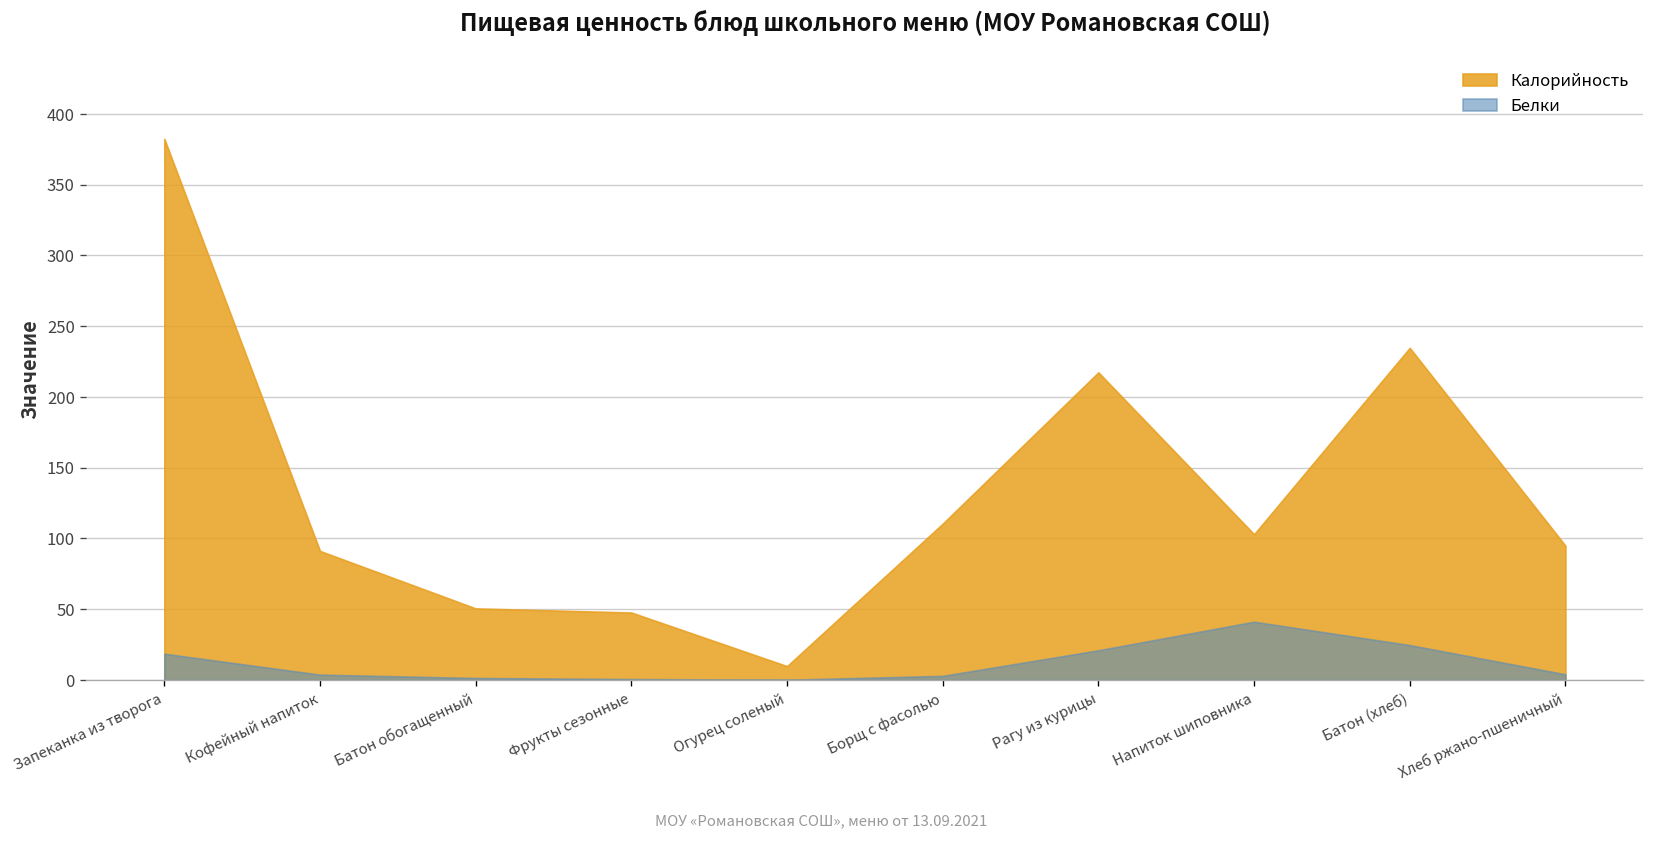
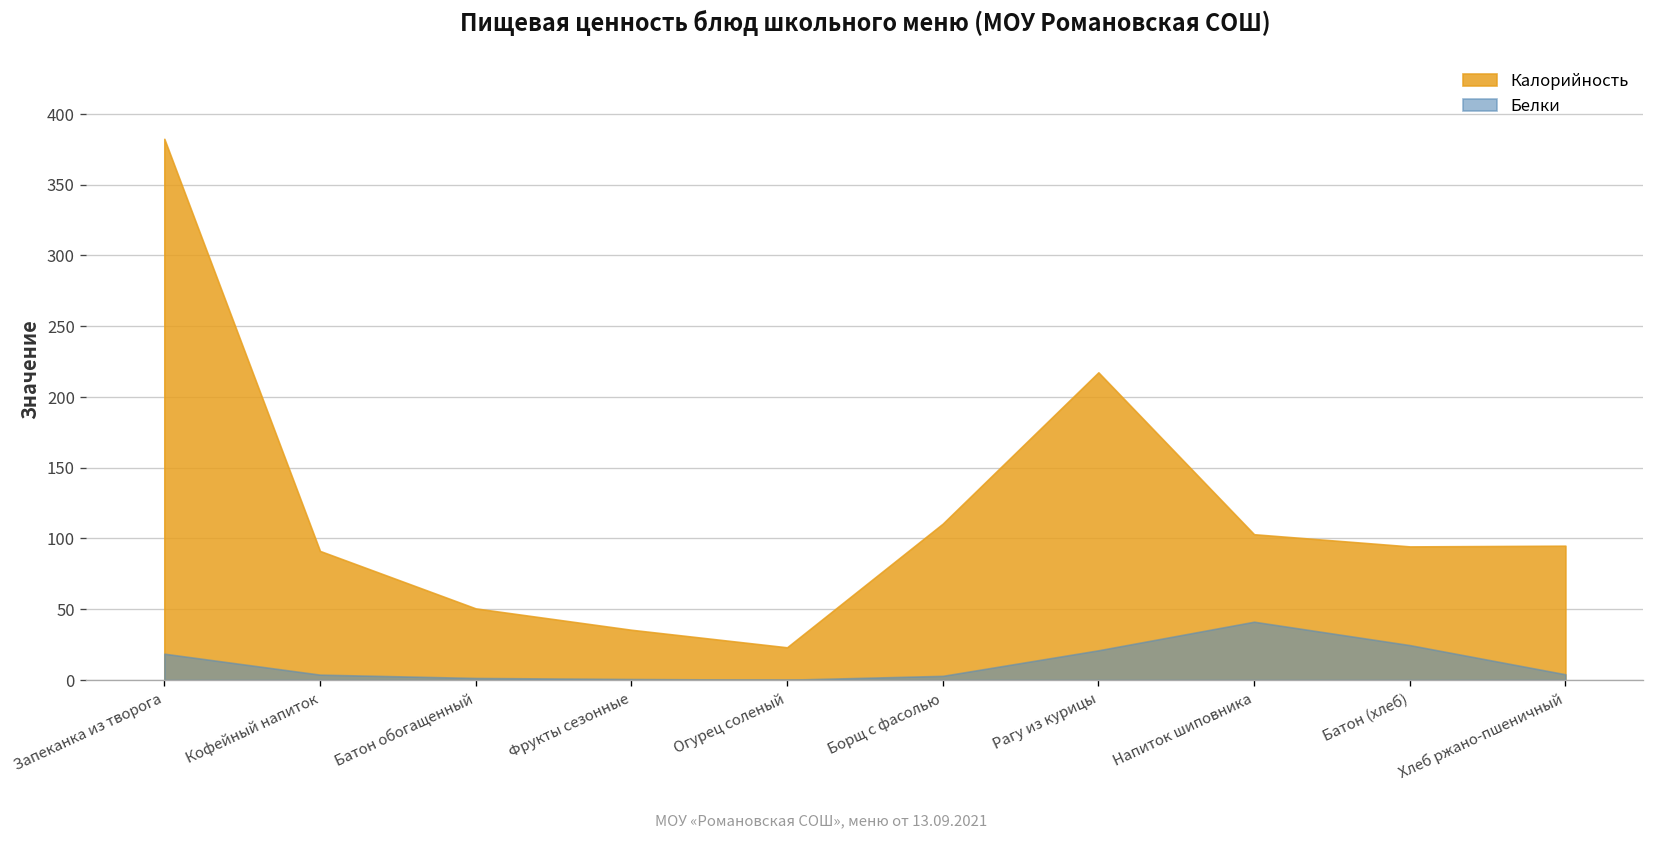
Калорийность, Фрукты сезонные: 48 -> 36
Калорийность, Огурец соленый: 10 -> 23
Калорийность, Батон (хлеб): 235 -> 94
